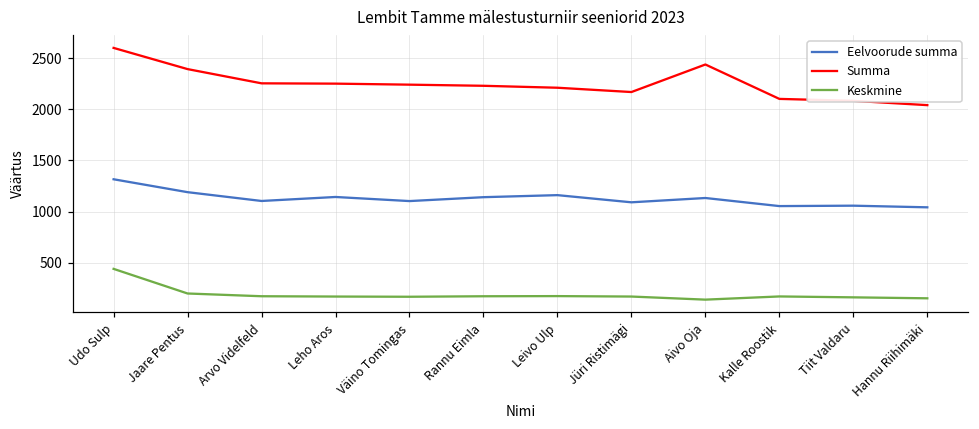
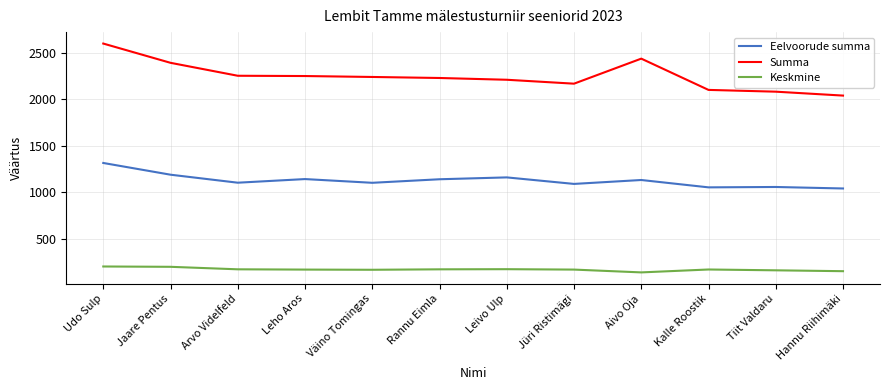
Keskmine, Udo Sulp: 400 -> 200
